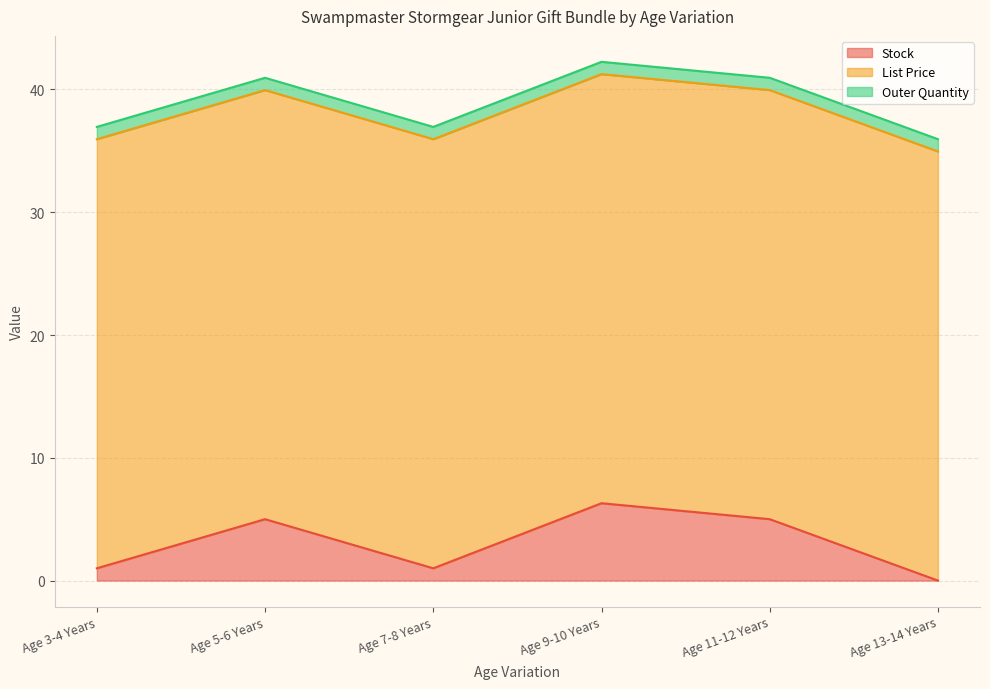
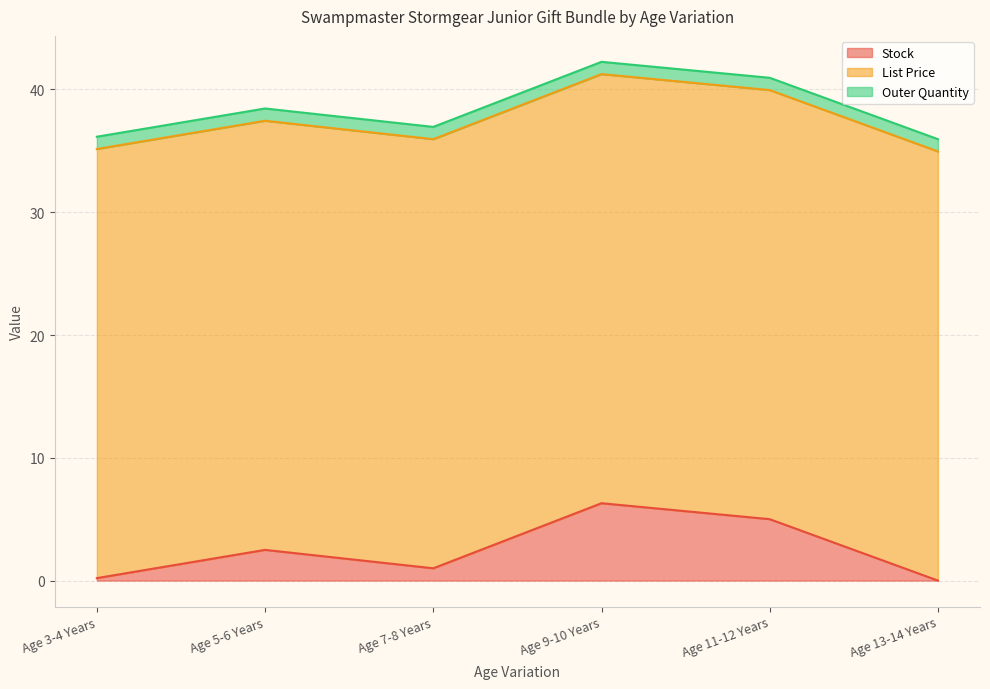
Stock, Age 3-4 Years: 1.0 -> 0.2
Stock, Age 5-6 Years: 5.0 -> 2.5
